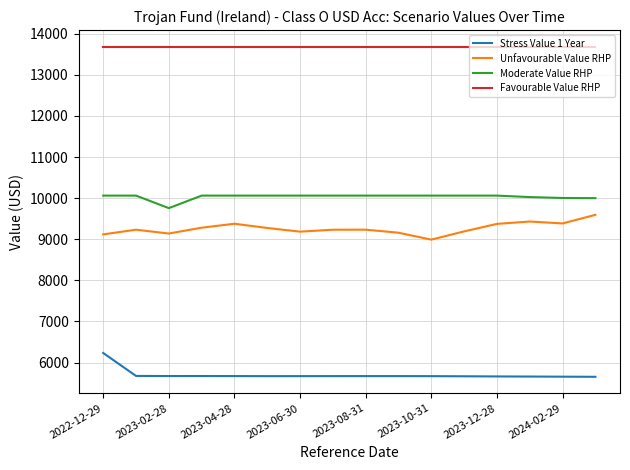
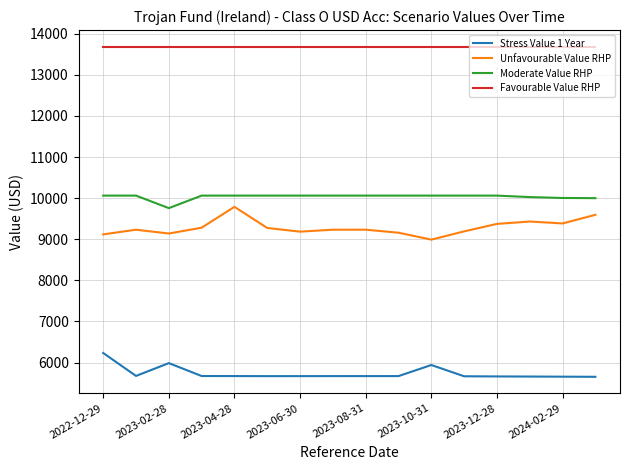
Stress Value 1 Year, 2023-02-28: 5700 -> 6000
Unfavourable Value RHP, 2023-04-28: 9400 -> 9800
Stress Value 1 Year, 2023-10-31: 5700 -> 5900
